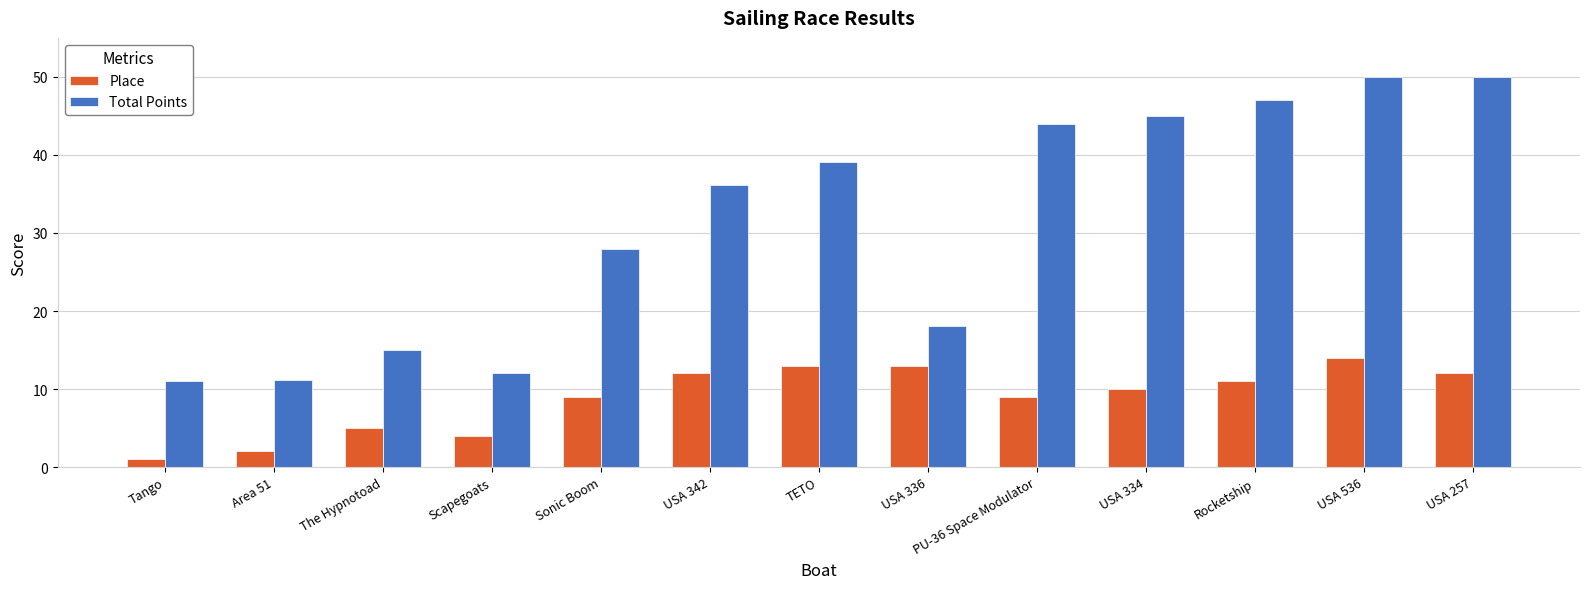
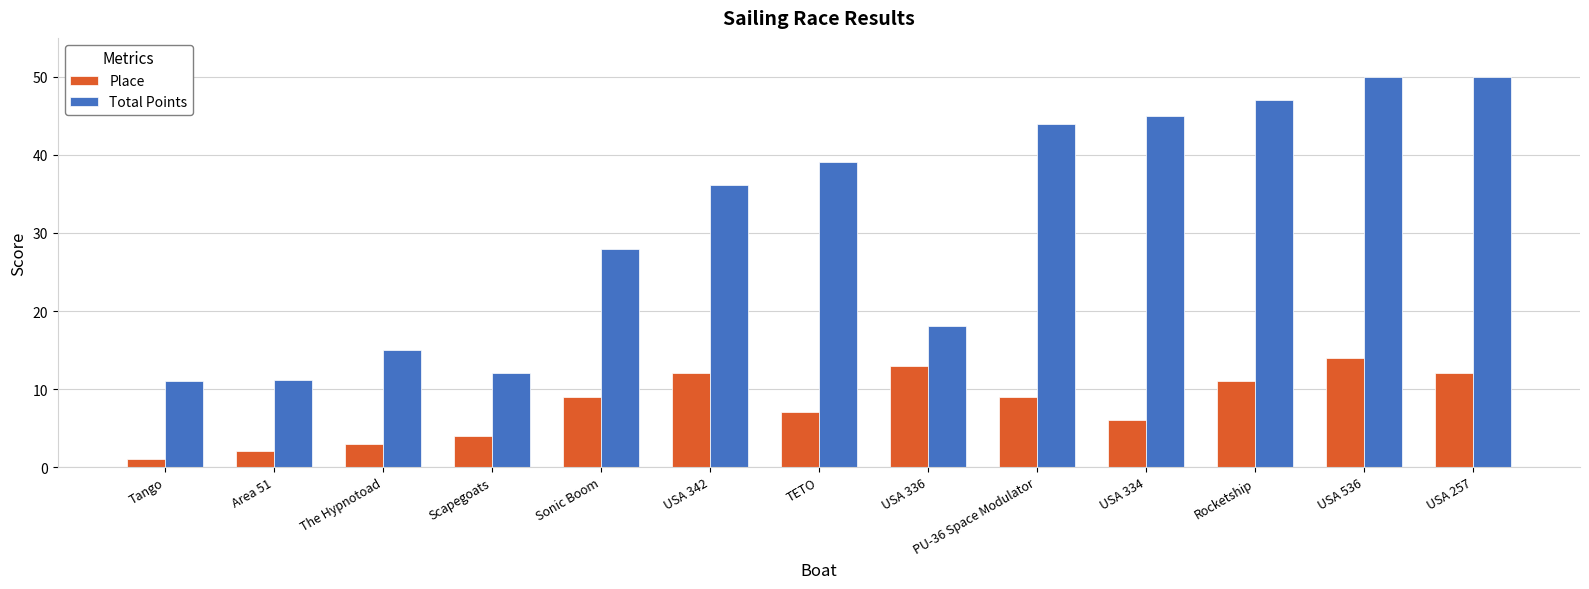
Place, The Hypnotoad: 5 -> 3
Place, TETO: 13 -> 7
Place, USA 334: 10 -> 6
